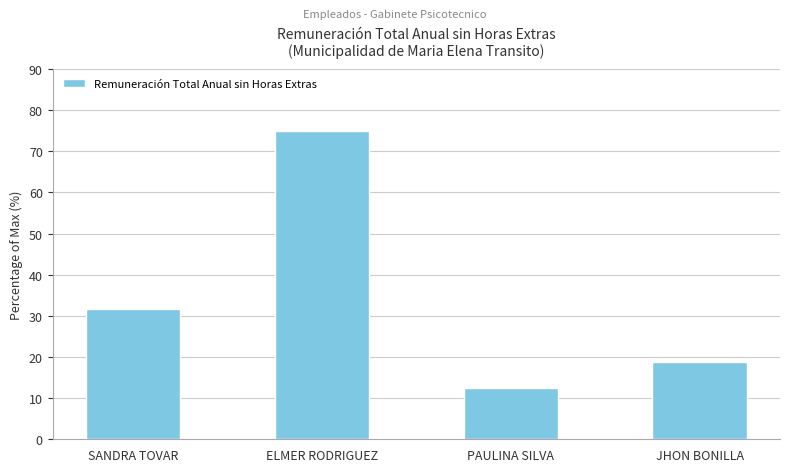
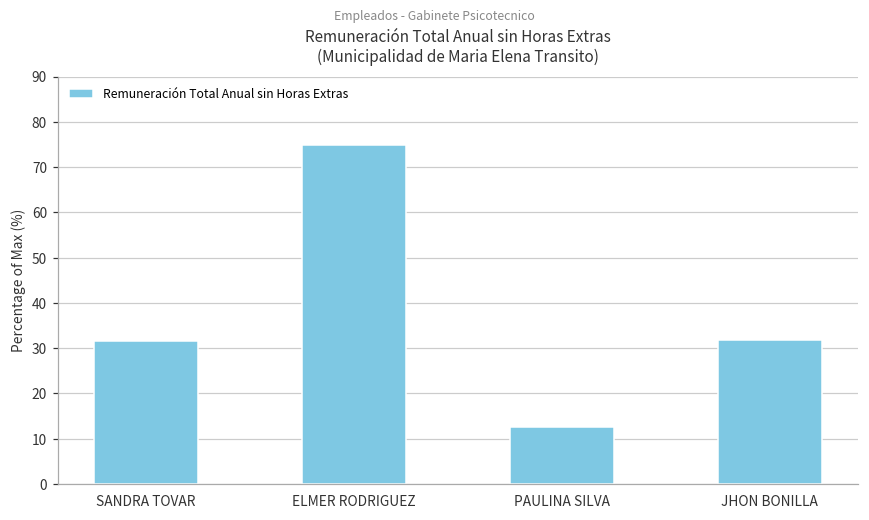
JHON BONILLA: 19 -> 32
